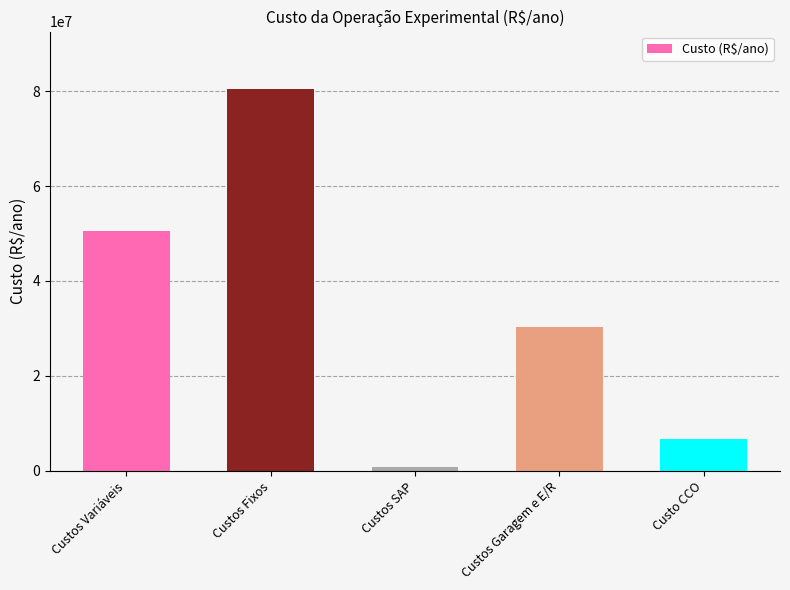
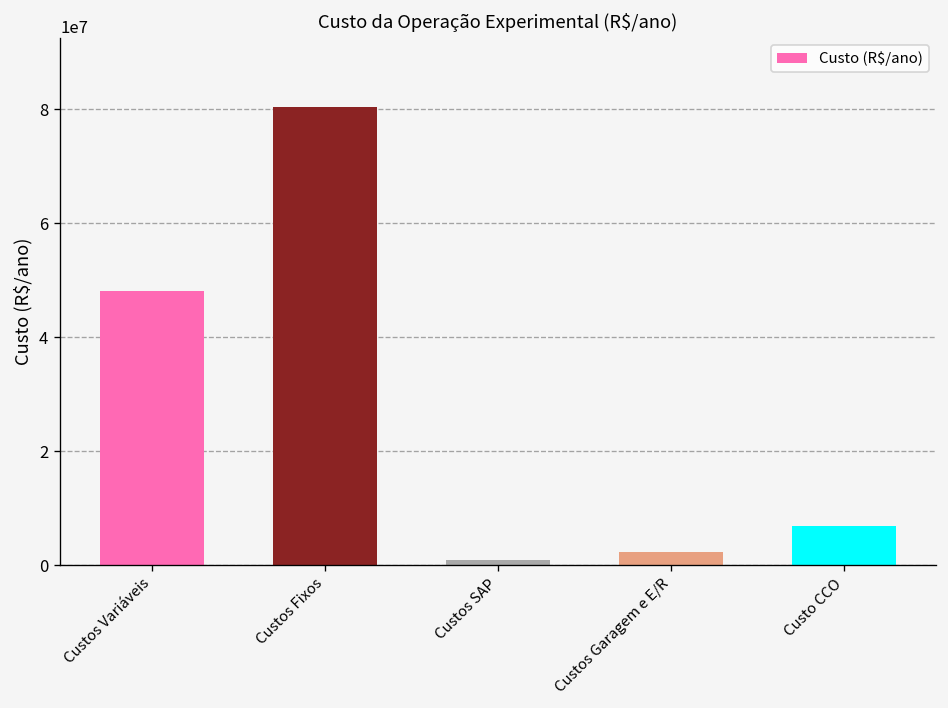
Custos Variáveis: 50000000 -> 48000000
Custos Garagem e E/R: 30000000 -> 2000000
